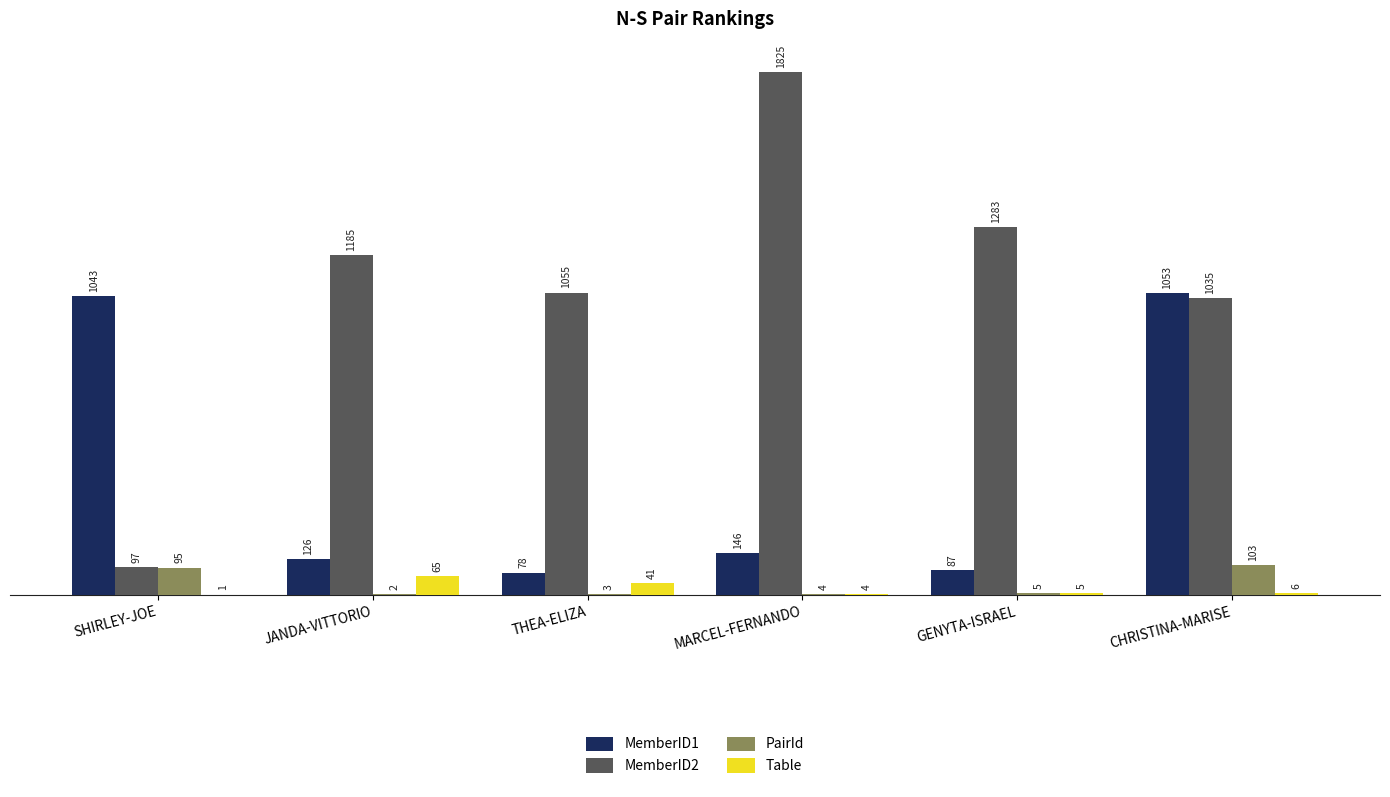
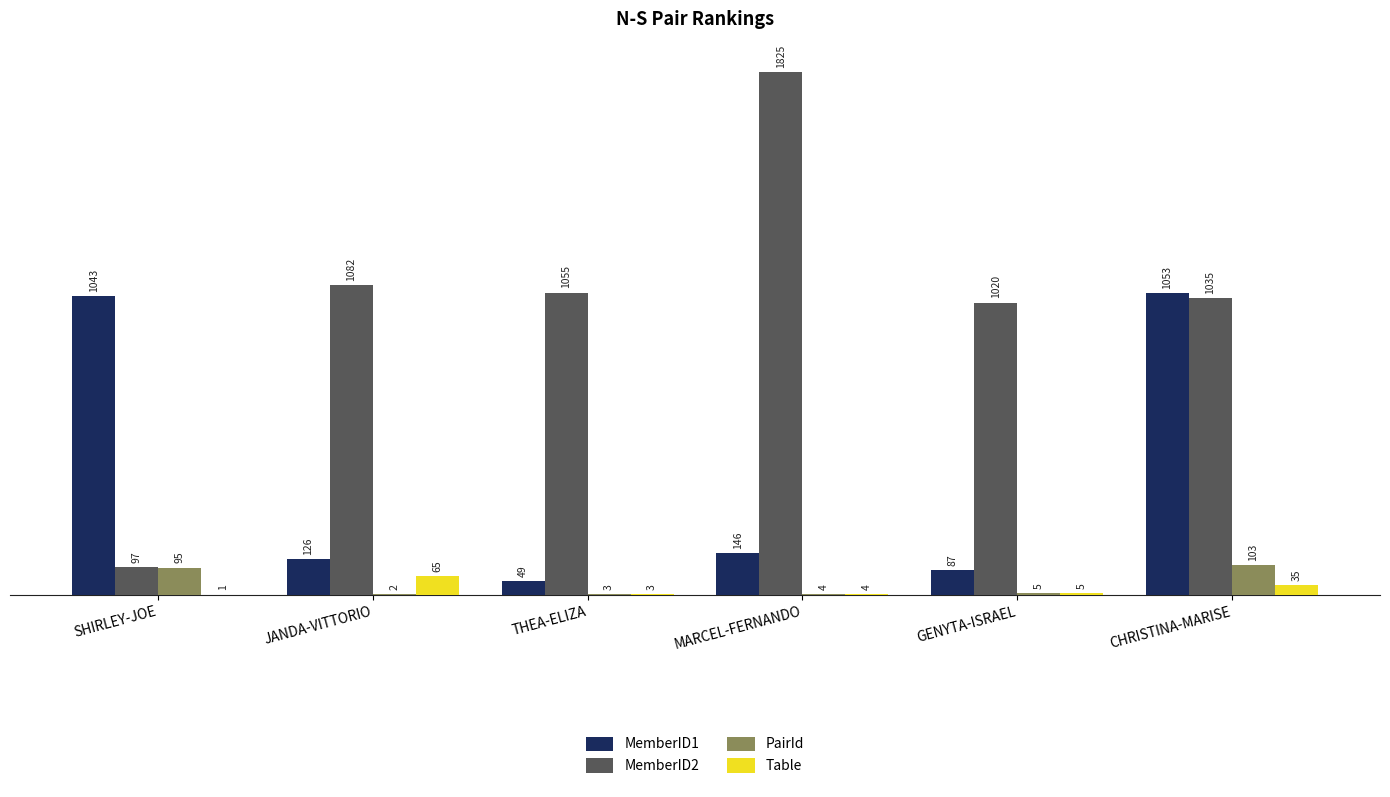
MemberID2, JANDA-VITTORIO: 1185 -> 1082
MemberID1, THEA-ELIZA: 78 -> 49
Table, THEA-ELIZA: 41 -> 3
MemberID2, GENYTA-ISRAEL: 1283 -> 1020
Table, CHRISTINA-MARISE: 6 -> 35
